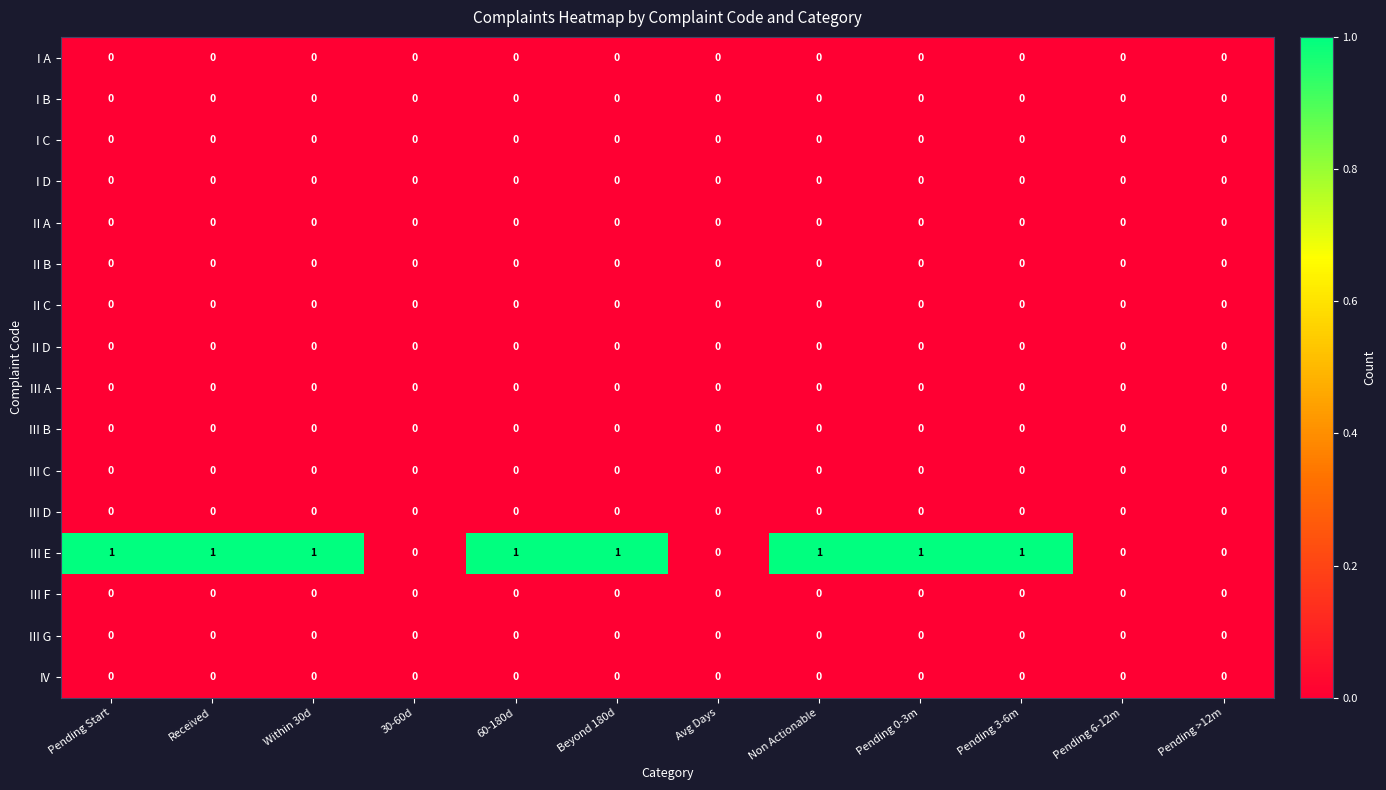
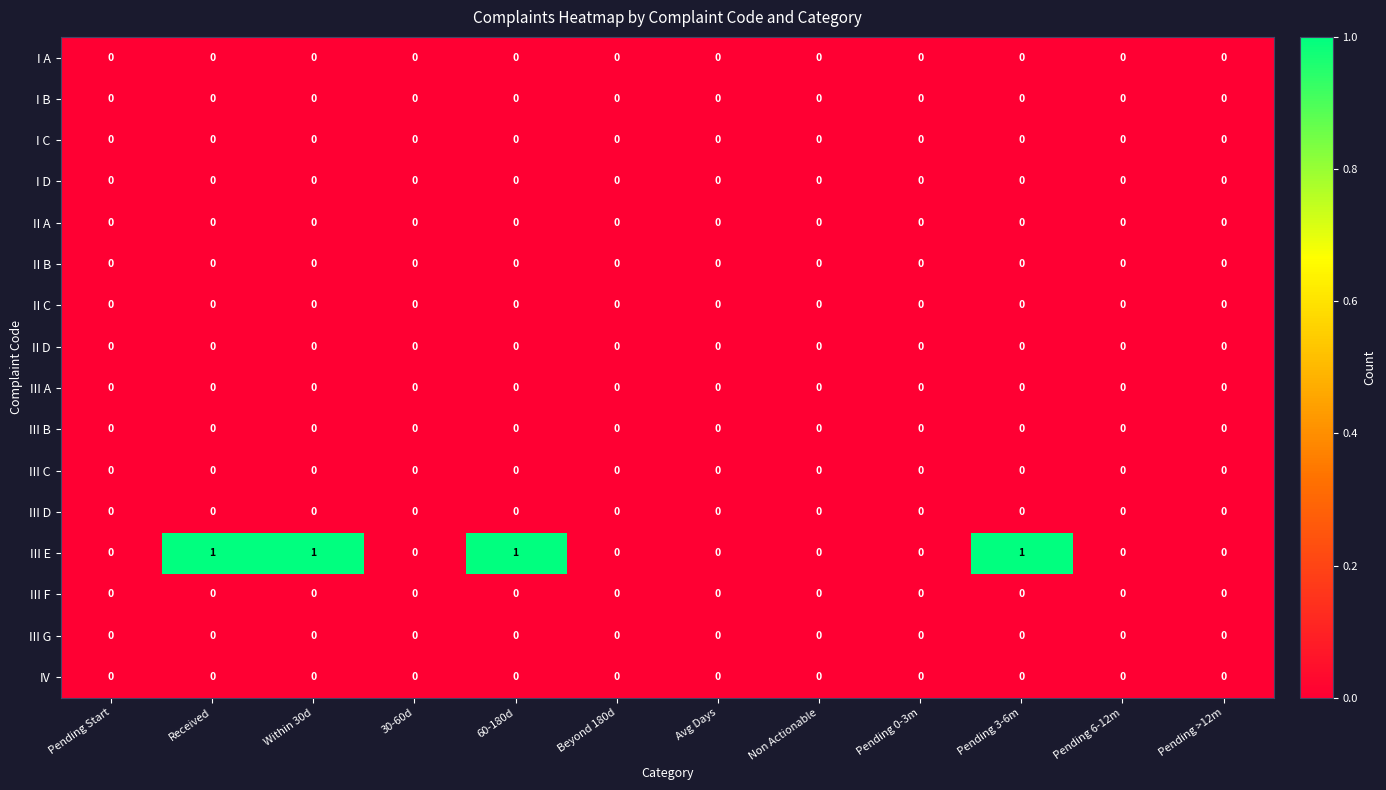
III E, Pending Start: 1 -> 0
III E, Beyond 180d: 1 -> 0
III E, Non Actionable: 1 -> 0
III E, Pending 0-3m: 1 -> 0
